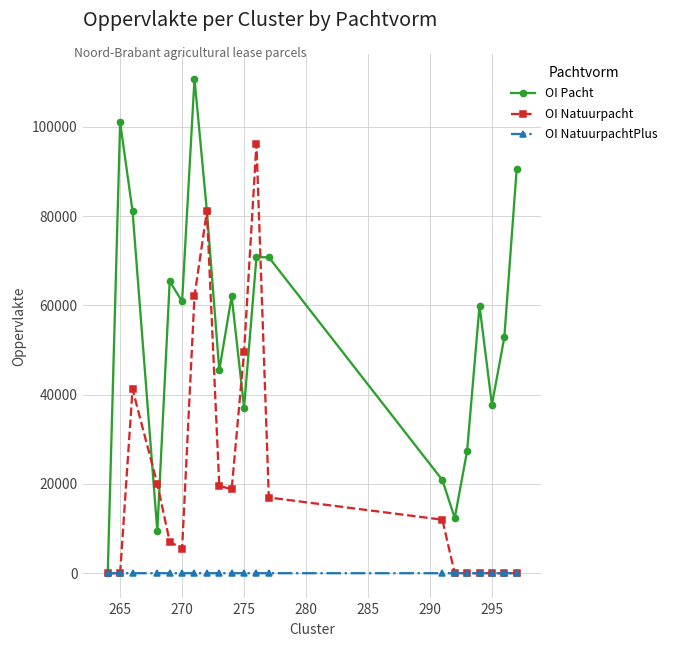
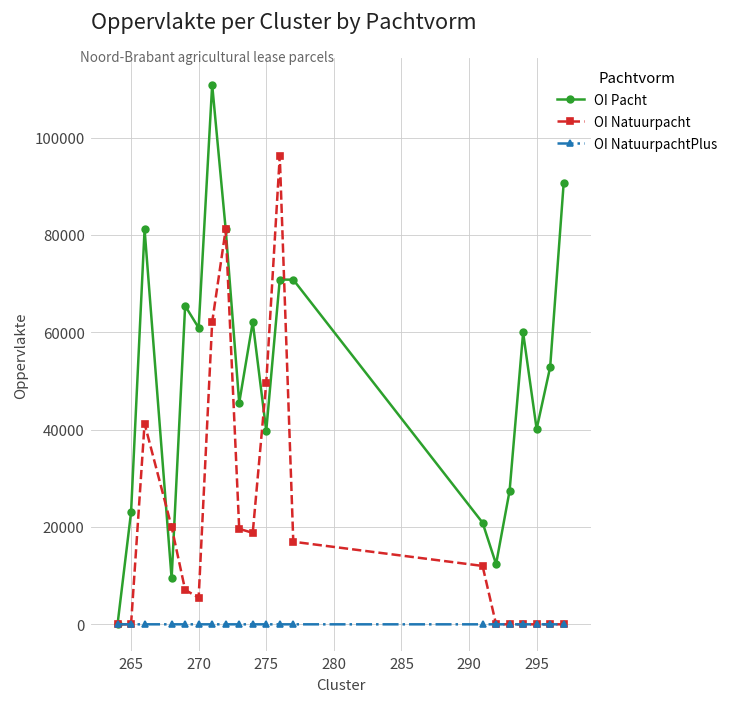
OI Pacht, 265: 101000 -> 23000
OI Pacht, 275: 37000 -> 40000
OI Pacht, 295: 38000 -> 40000
